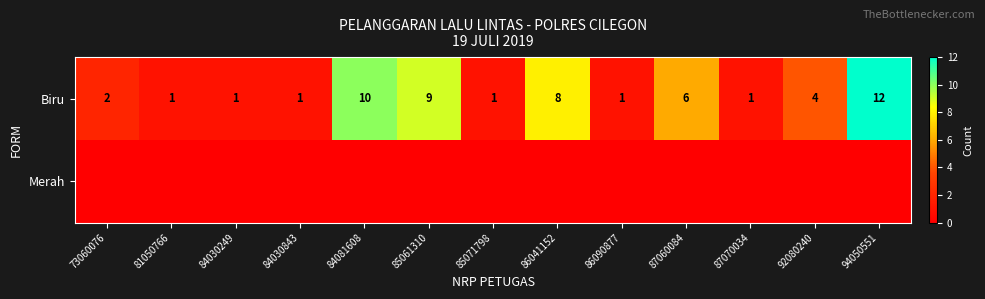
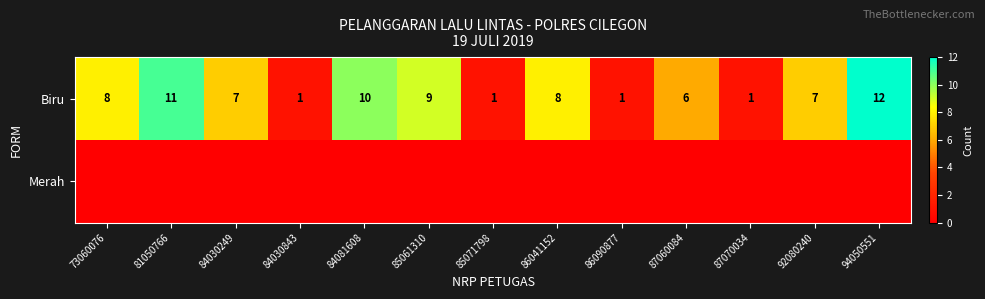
Biru, 73060076: 2 -> 8
Biru, 81050766: 1 -> 11
Biru, 84030249: 1 -> 7
Biru, 92080240: 4 -> 7
